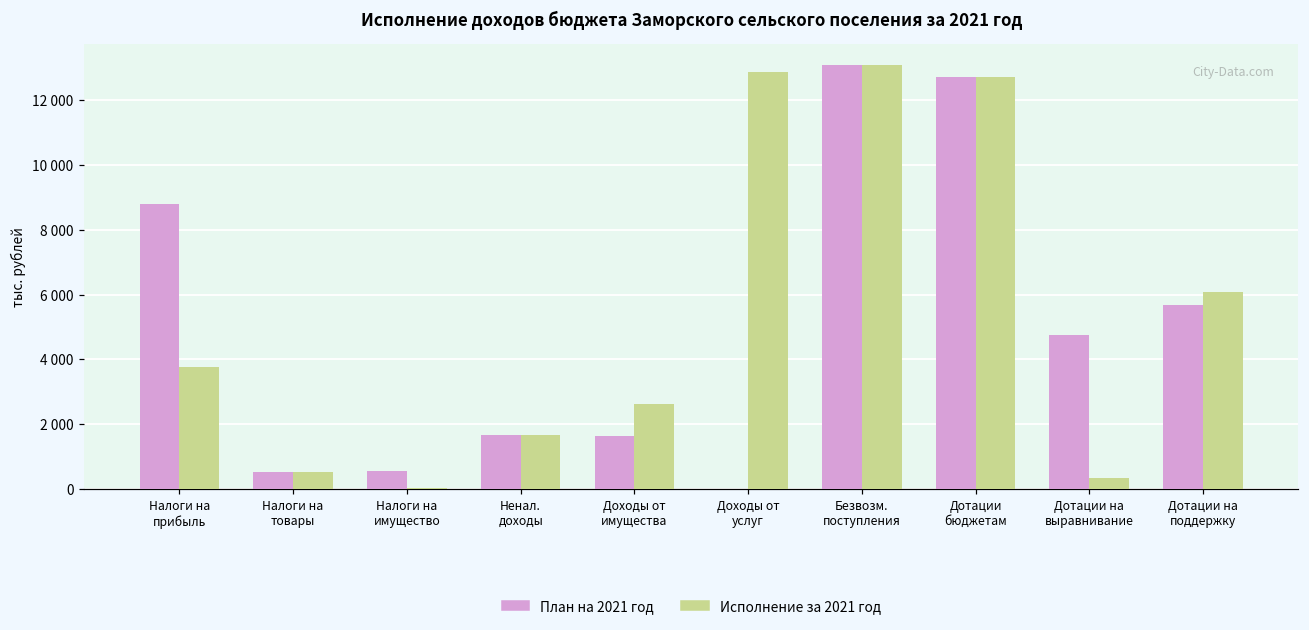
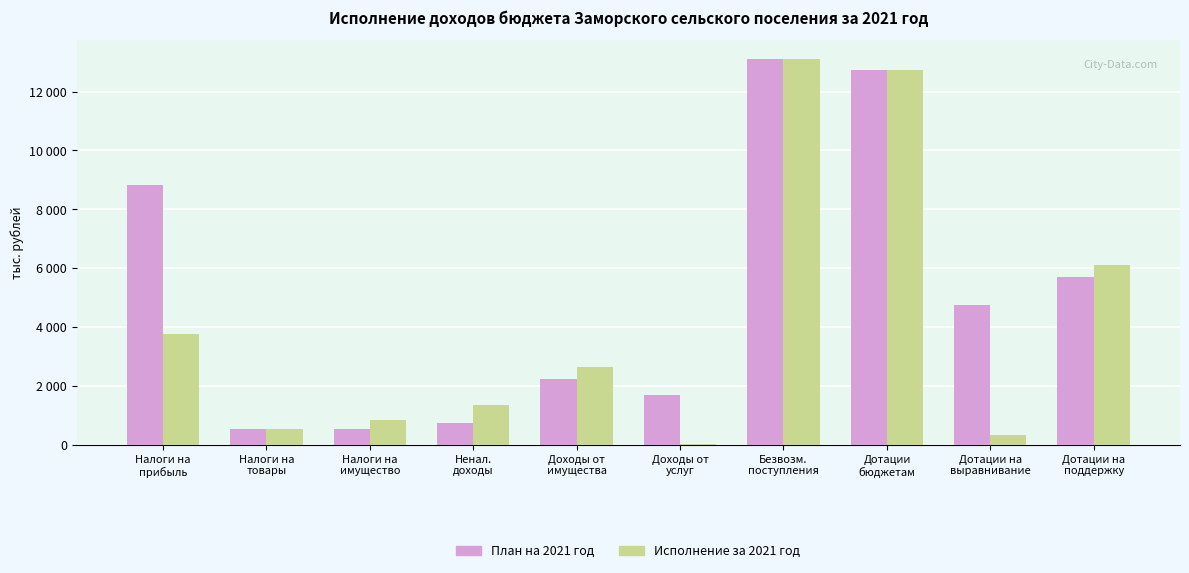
Исполнение за 2021 год, Налоги на имущество: 0 -> 800
План на 2021 год, Ненал. доходы: 1700 -> 700
Исполнение за 2021 год, Ненал. доходы: 1700 -> 1300
План на 2021 год, Доходы от имущества: 1600 -> 2200
План на 2021 год, Доходы от услуг: 0 -> 1700
Исполнение за 2021 год, Доходы от услуг: 12900 -> 0
